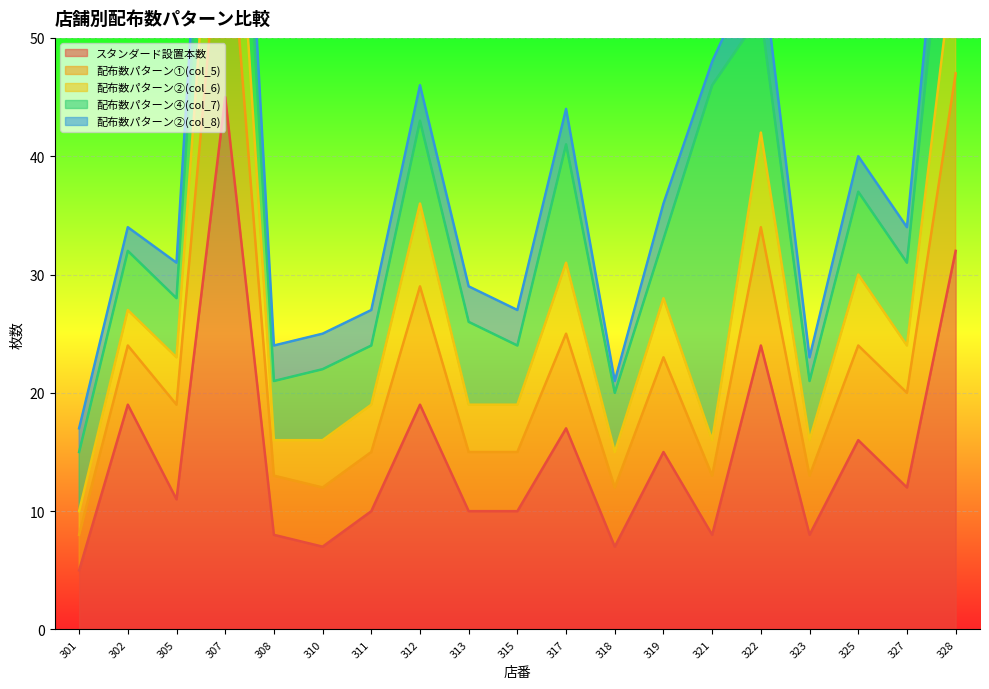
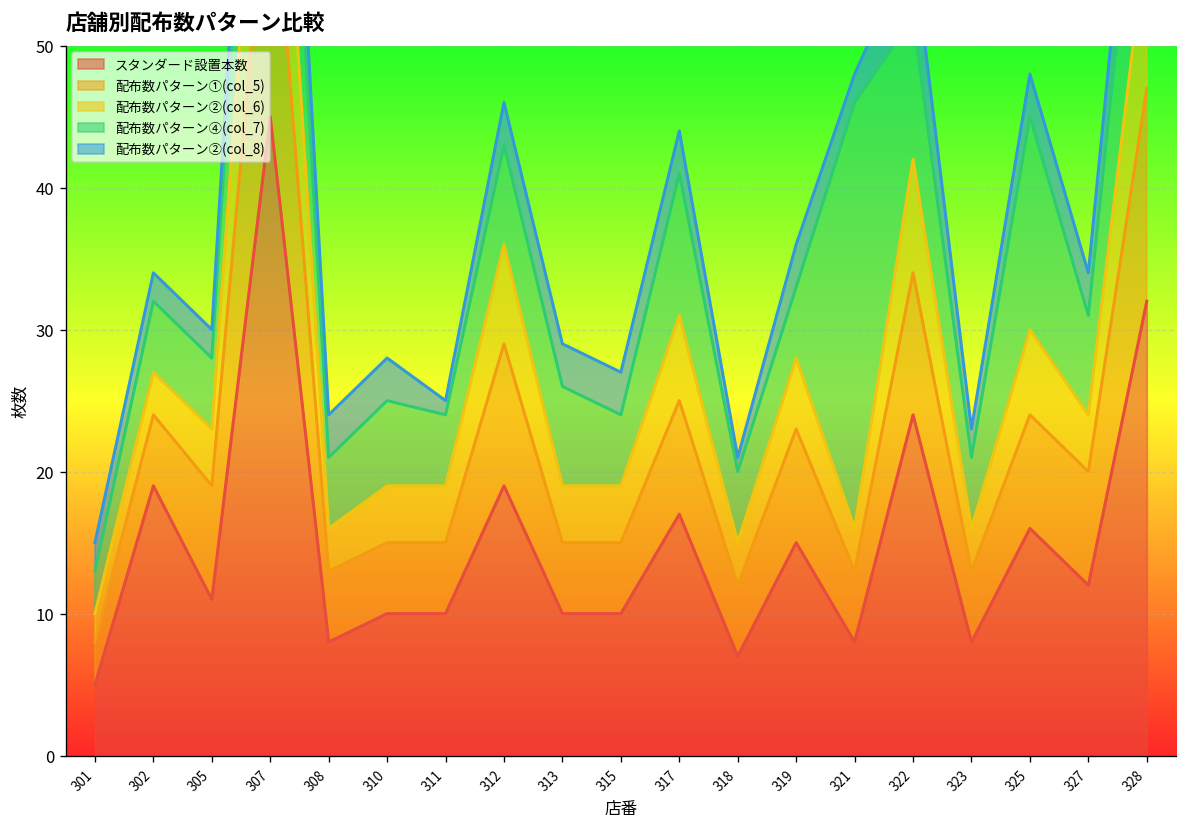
配布数パターン④(col_7), 301: 5 -> 3
配布数パターン②(col_8), 305: 3 -> 2
スタンダード設置本数, 310: 7 -> 10
配布数パターン②(col_8), 311: 3 -> 1
配布数パターン④(col_7), 325: 7 -> 15
